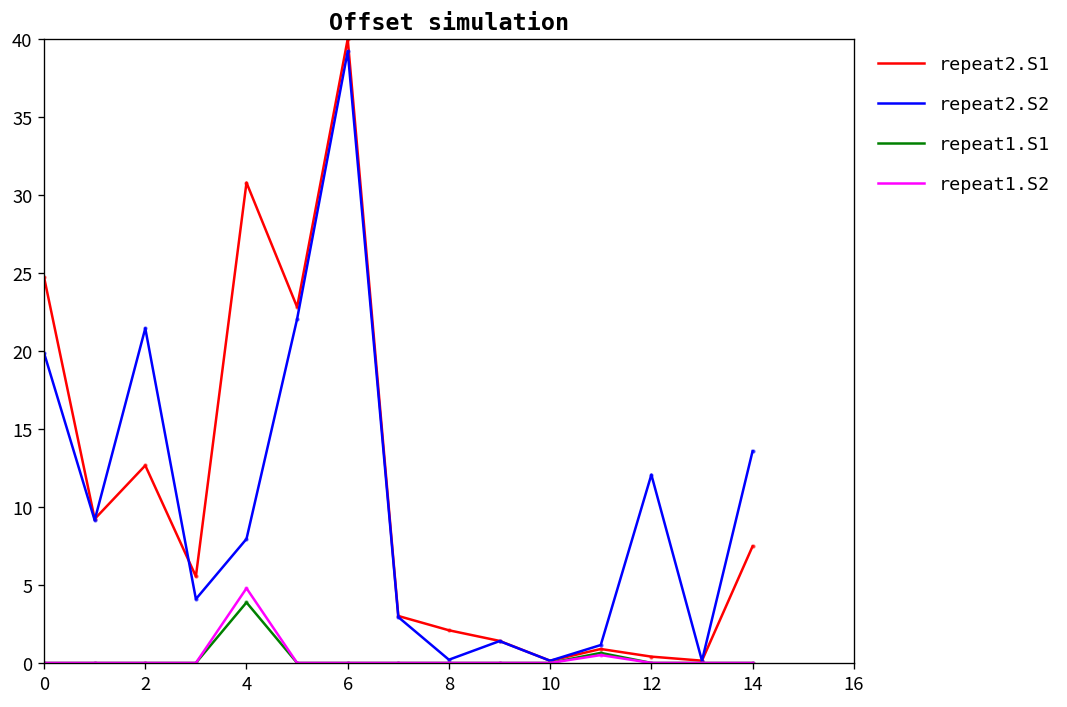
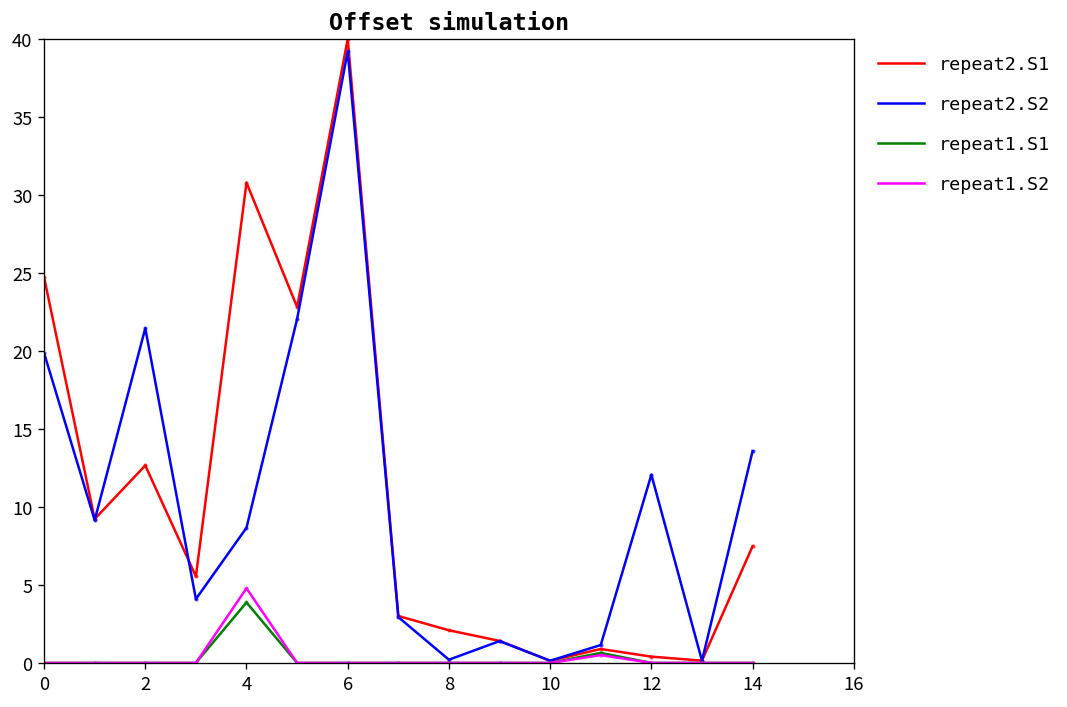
repeat2.S2, 4: 8.0 -> 8.7
